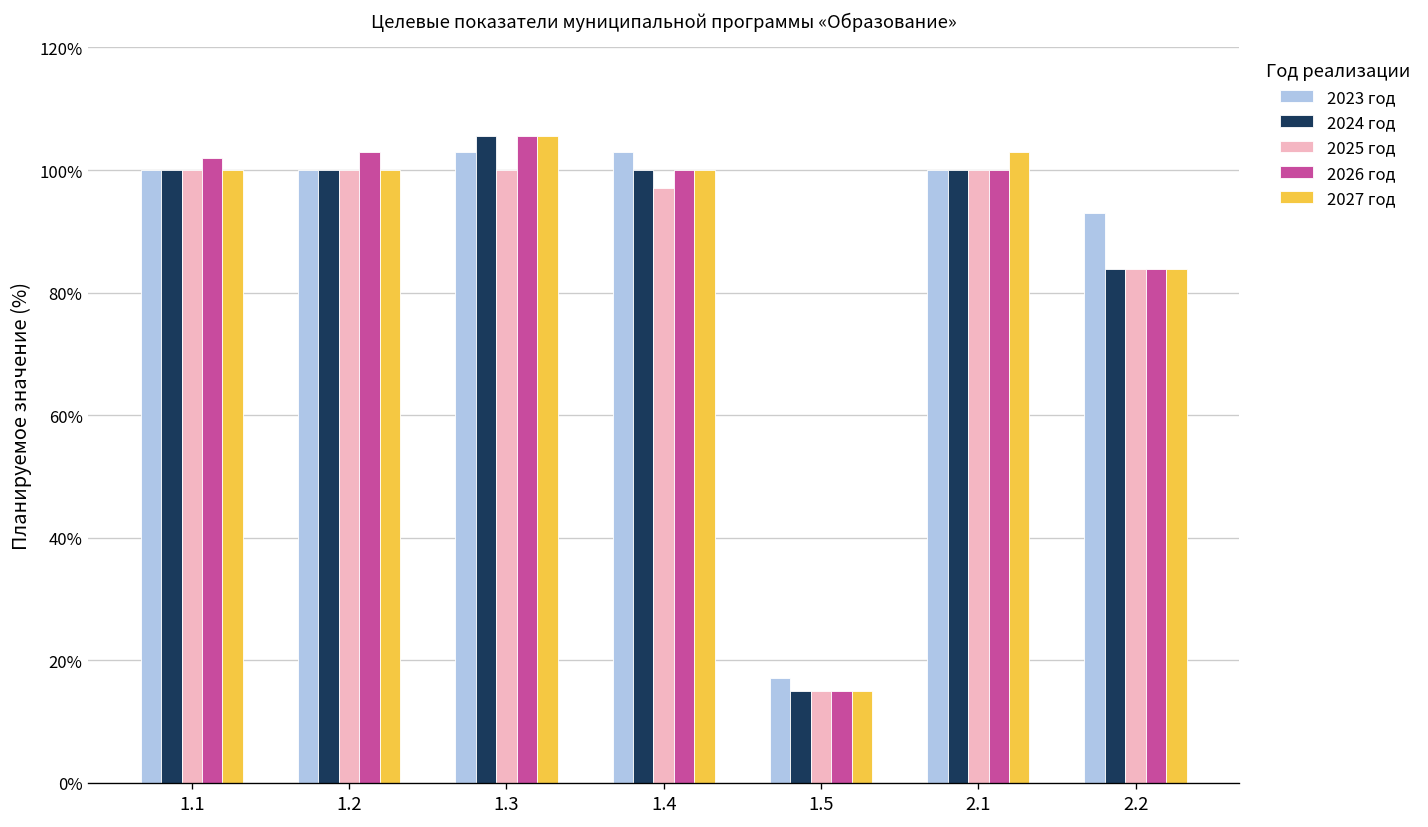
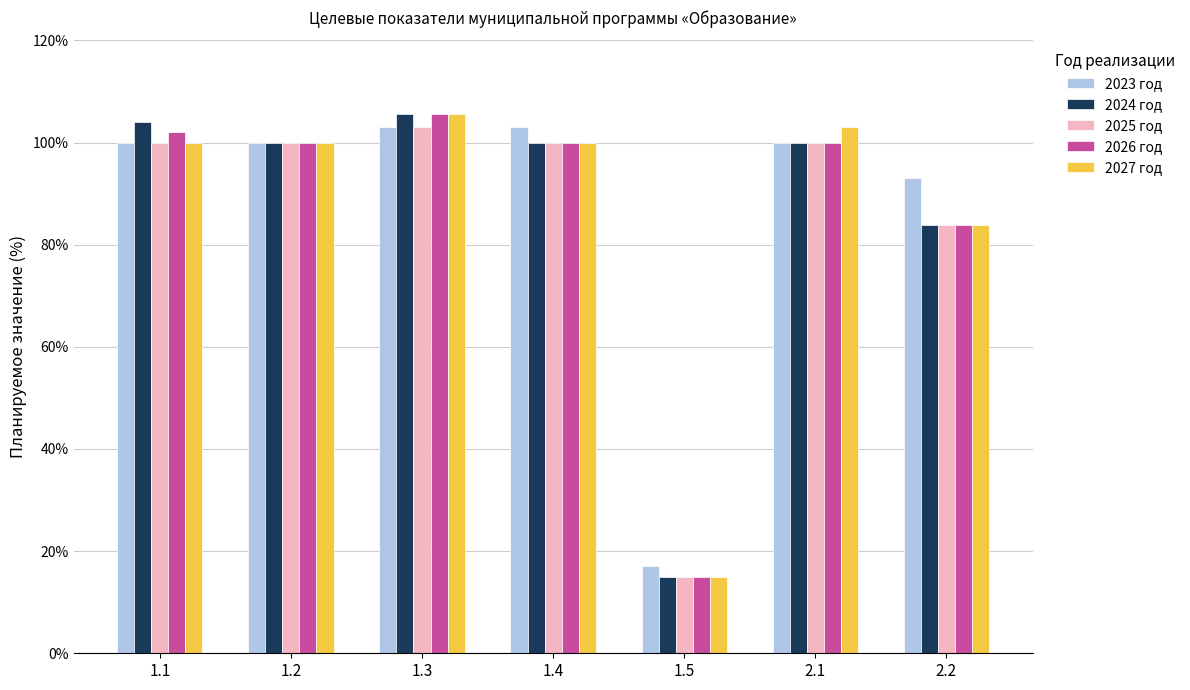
2024 год, 1.1: 100% -> 104%
2026 год, 1.2: 103% -> 100%
2025 год, 1.3: 100% -> 103%
2025 год, 1.4: 97% -> 100%
